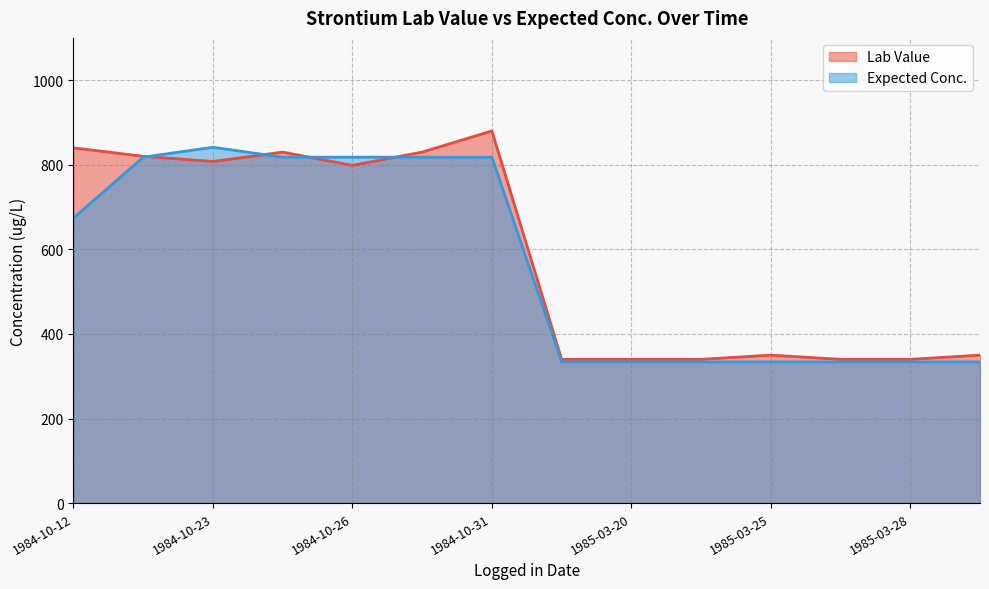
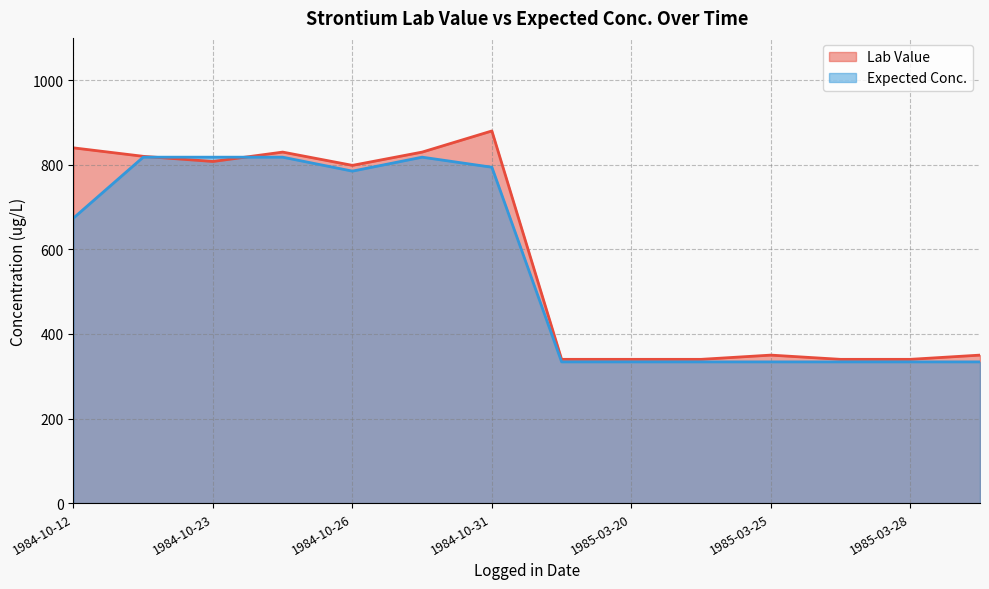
Expected Conc., 1984-10-23: 840 -> 820
Expected Conc., 1984-10-26: 820 -> 790
Expected Conc., 1984-10-31: 820 -> 790
